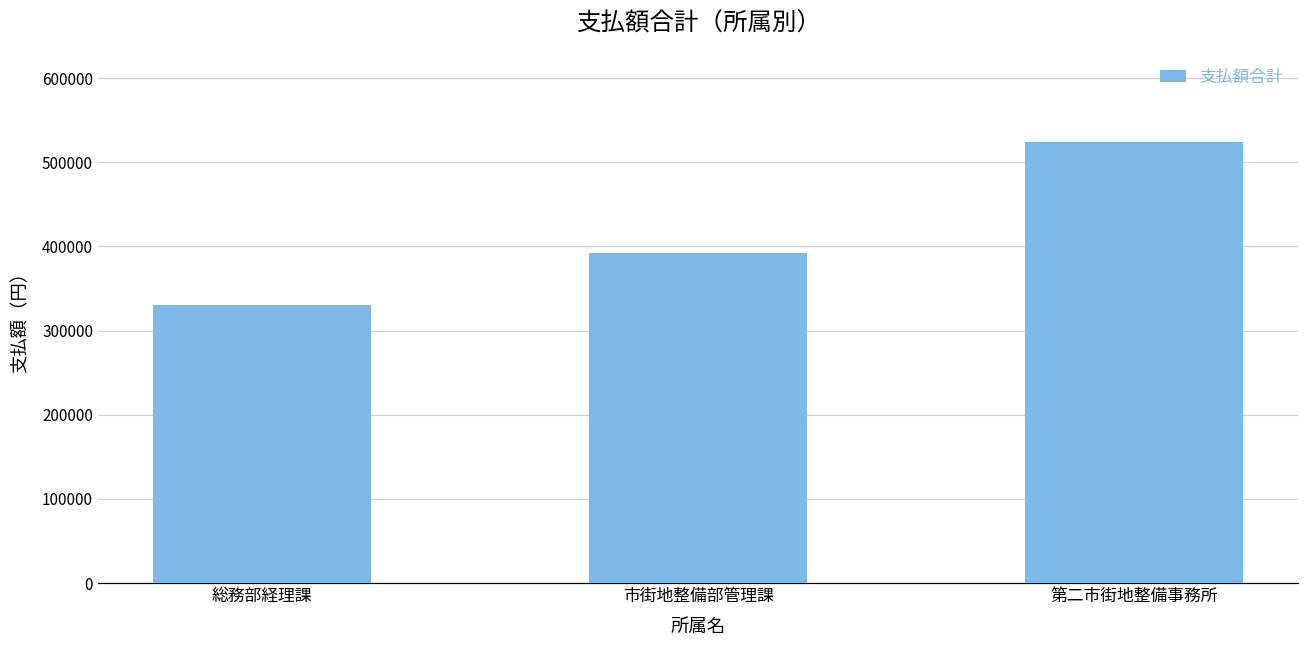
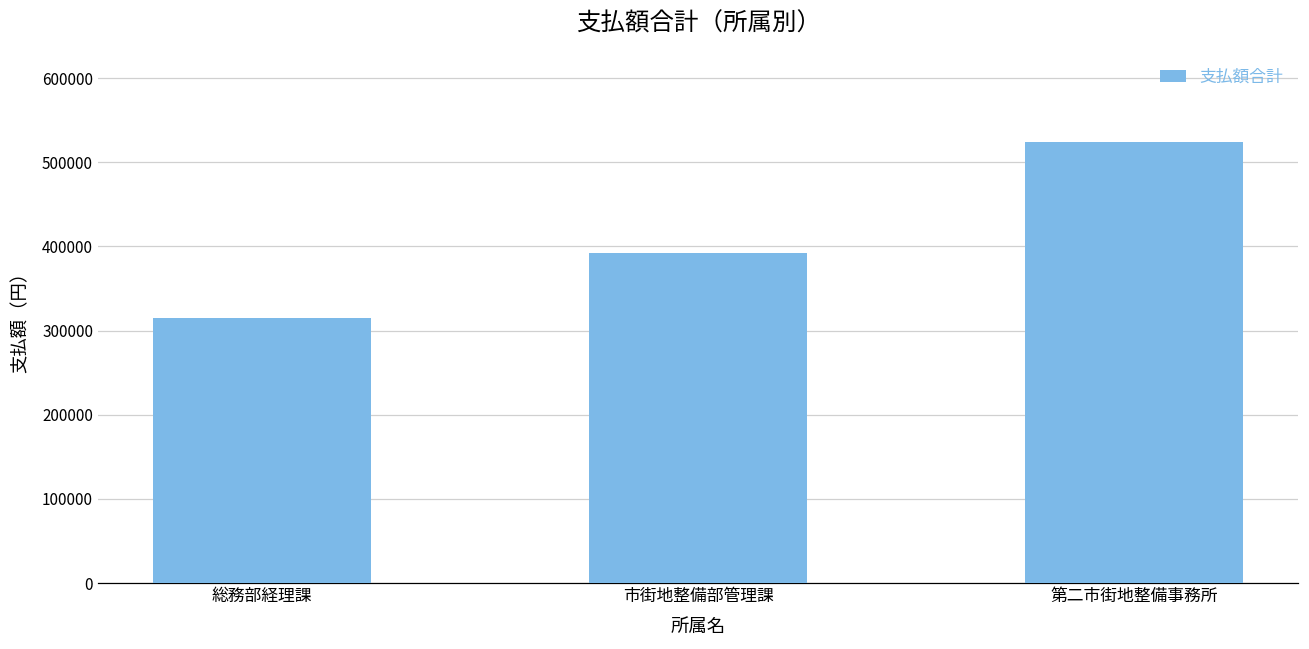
総務部経理課: 330000 -> 310000
